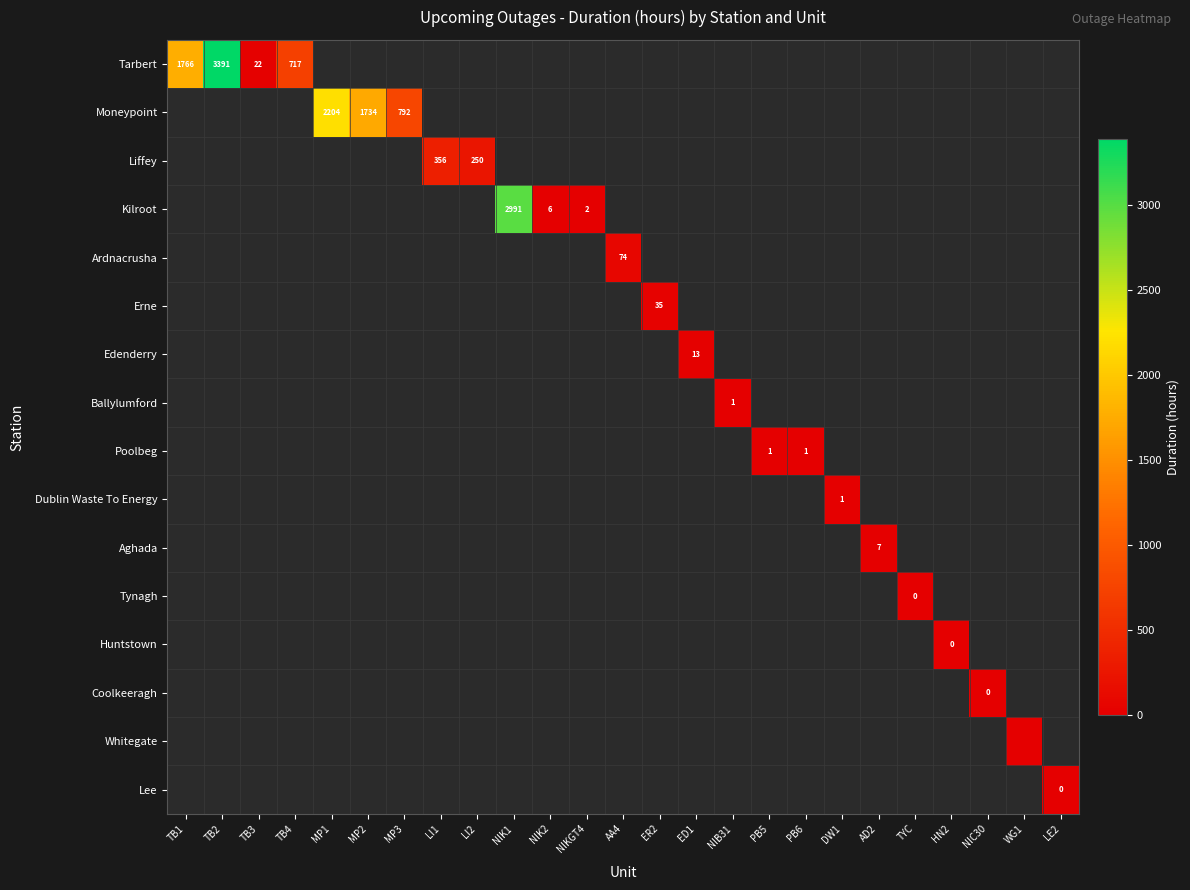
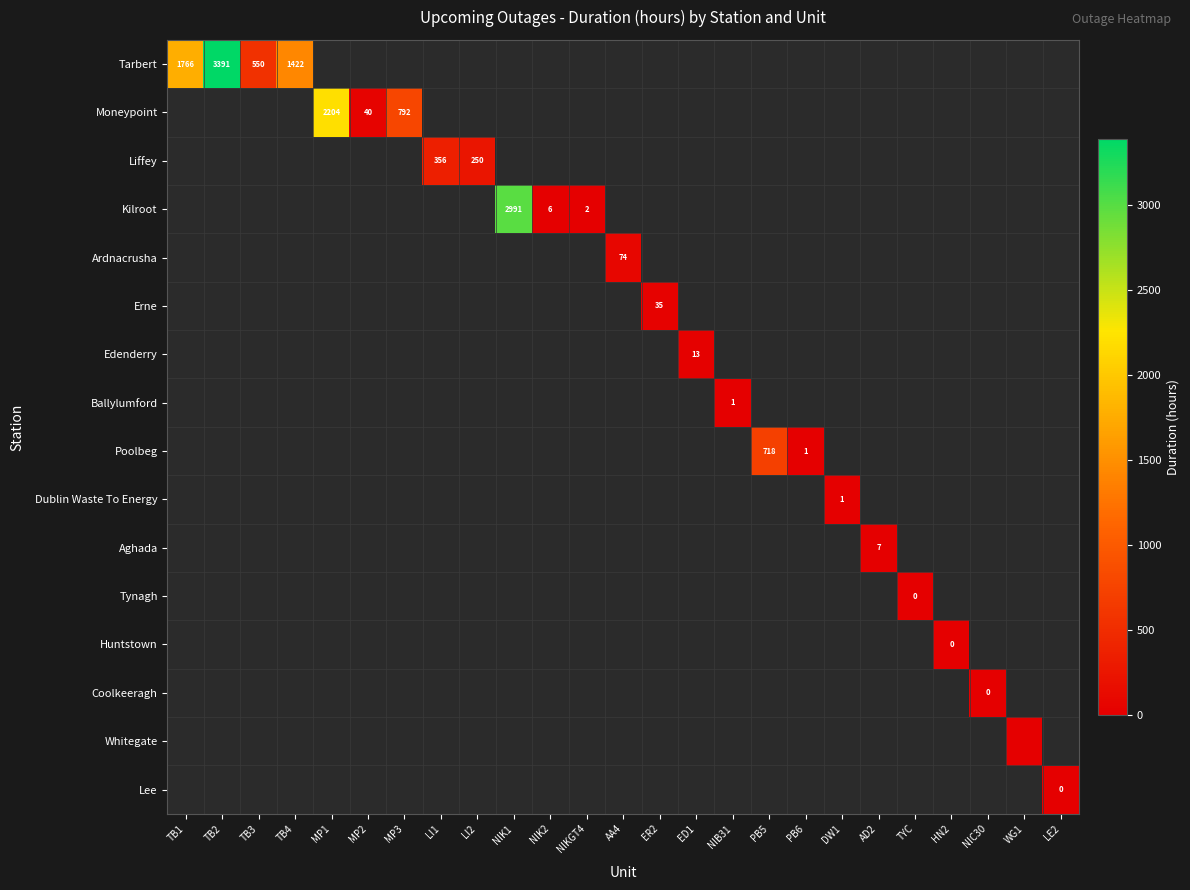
Tarbert, TB3: 22 -> 550
Tarbert, TB4: 717 -> 1422
Moneypoint, MP2: 1734 -> 40
Poolbeg, PB5: 1 -> 718
